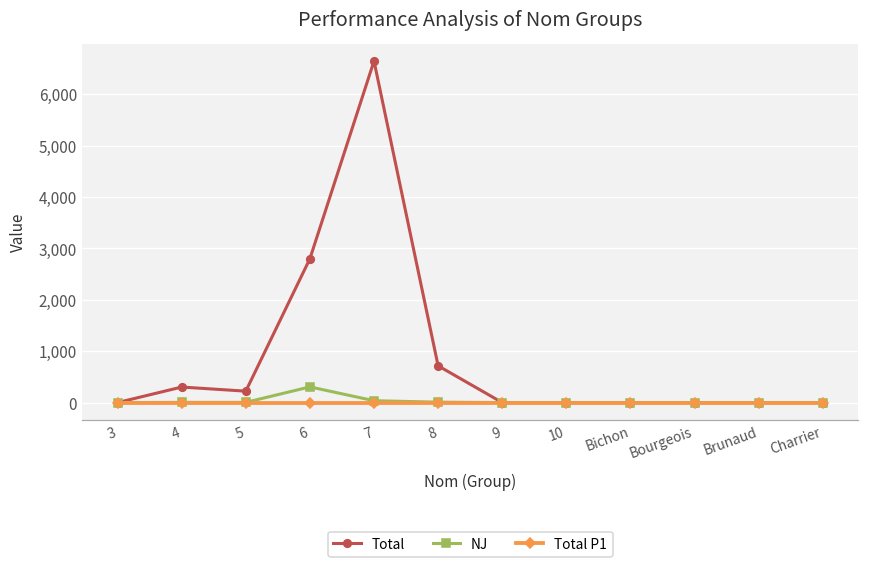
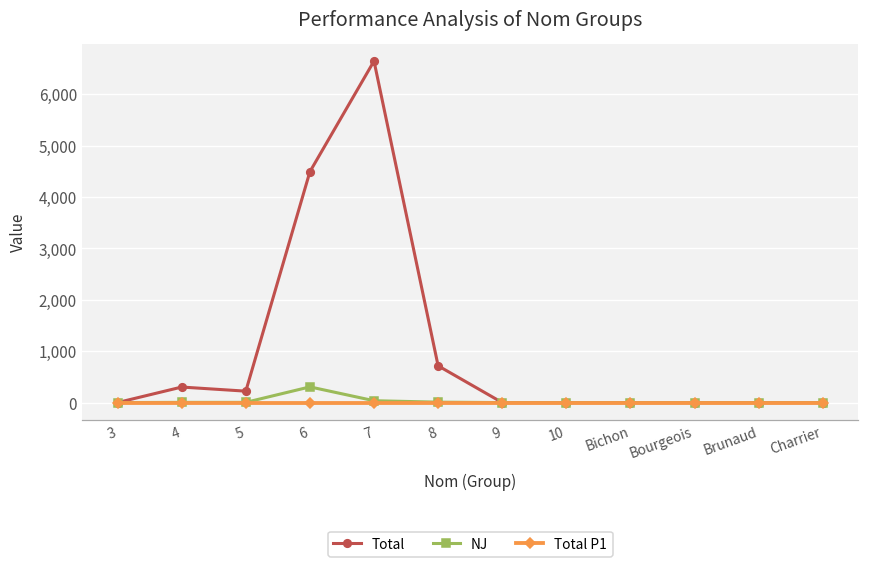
Total, 6: 2,800 -> 4,500
